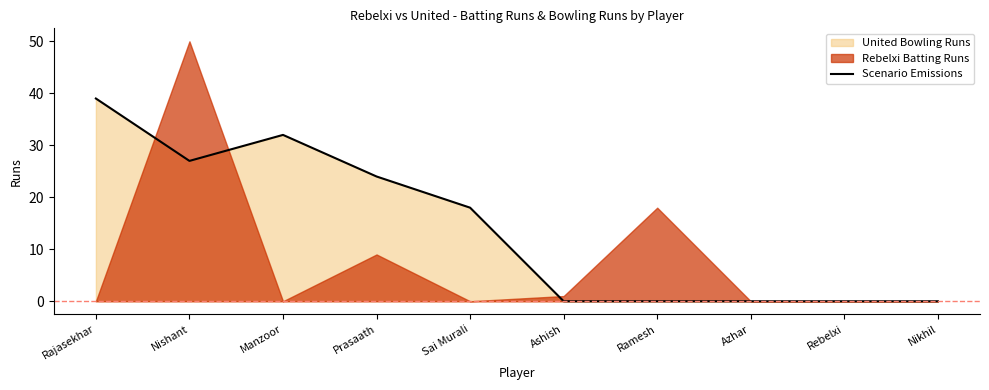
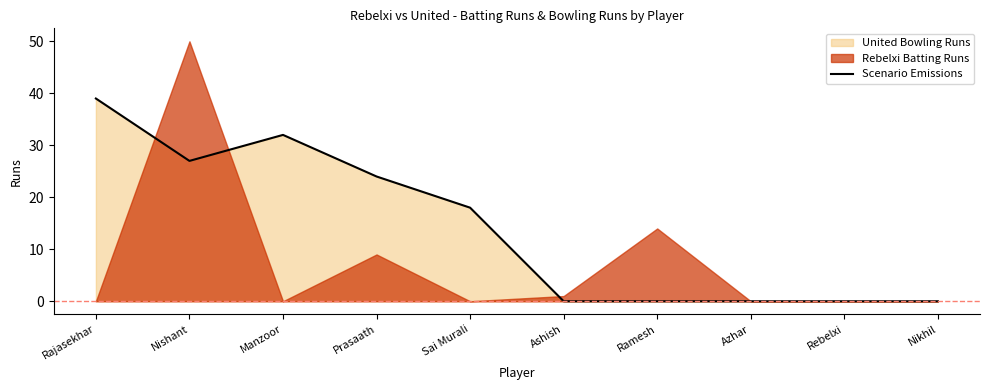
Rebelxi Batting Runs, Ramesh: 18 -> 14
